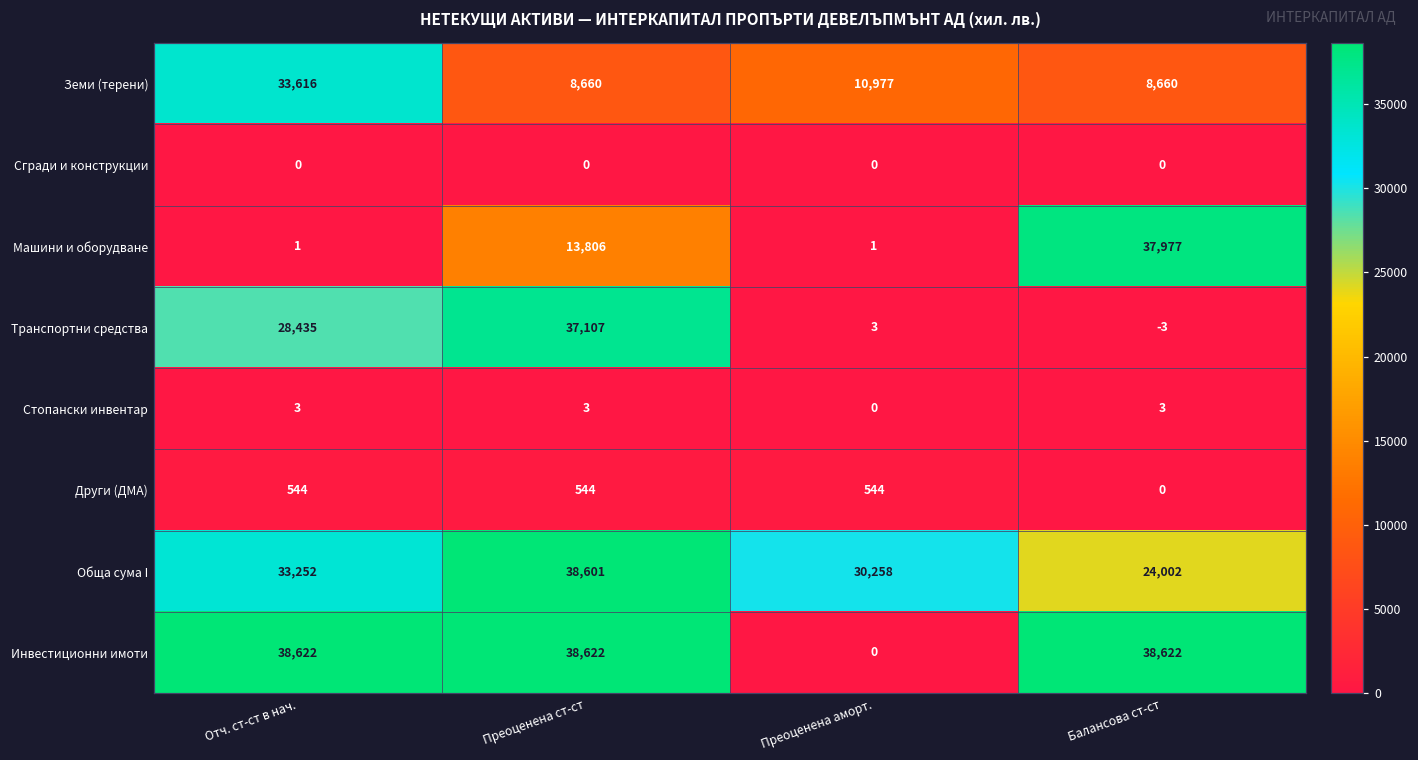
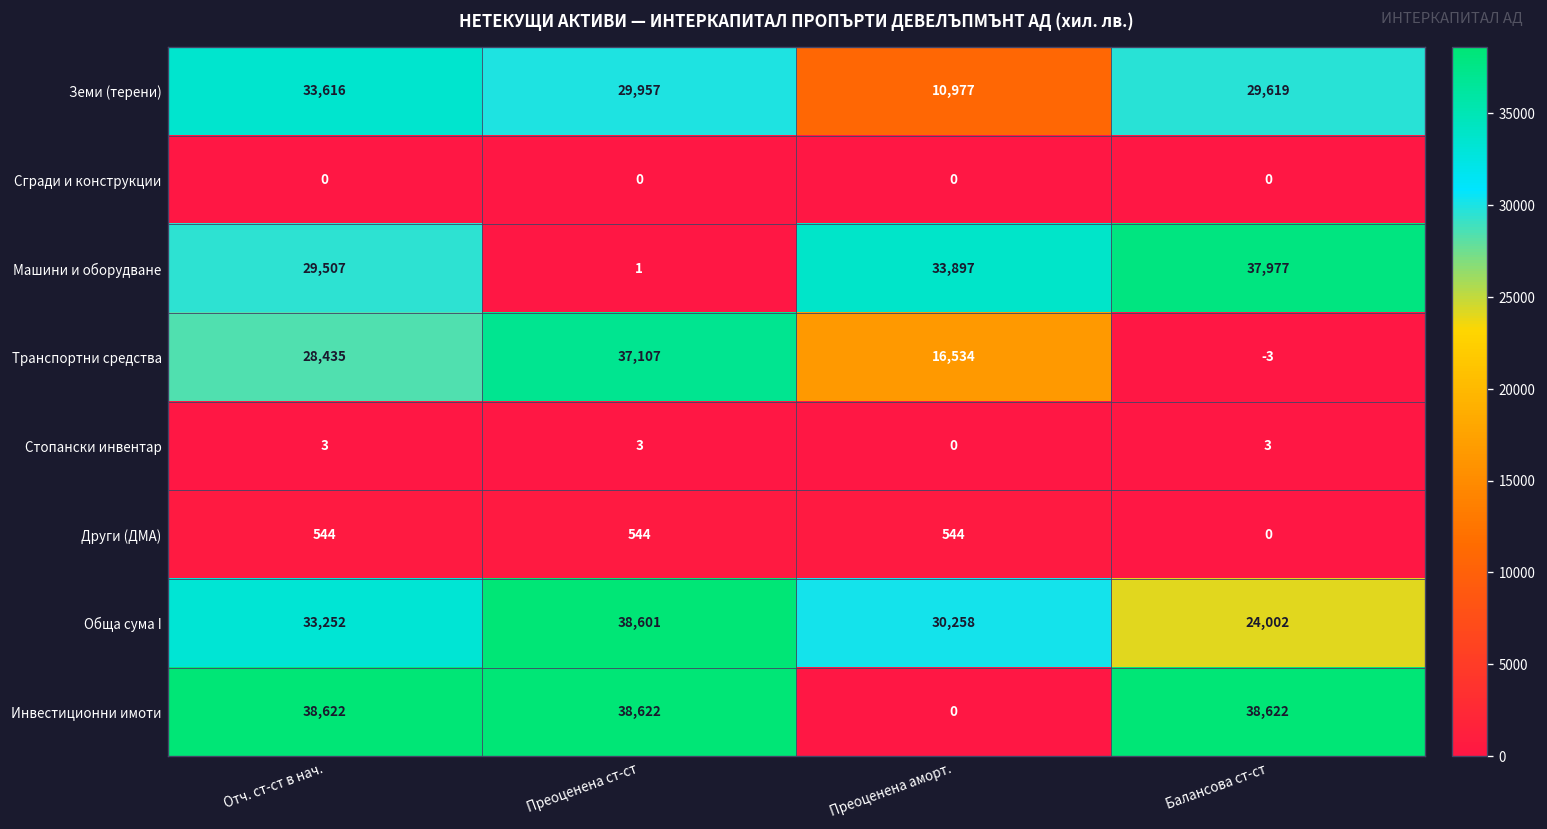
Земи (терени), Преоценена ст-ст: 8,660 -> 29,957
Земи (терени), Балансова ст-ст: 8,660 -> 29,619
Машини и оборудване, Отч. ст-ст в нач.: 1 -> 29,507
Машини и оборудване, Преоценена ст-ст: 13,806 -> 1
Машини и оборудване, Преоценена аморт.: 1 -> 33,897
Транспортни средства, Преоценена аморт.: 3 -> 16,534
